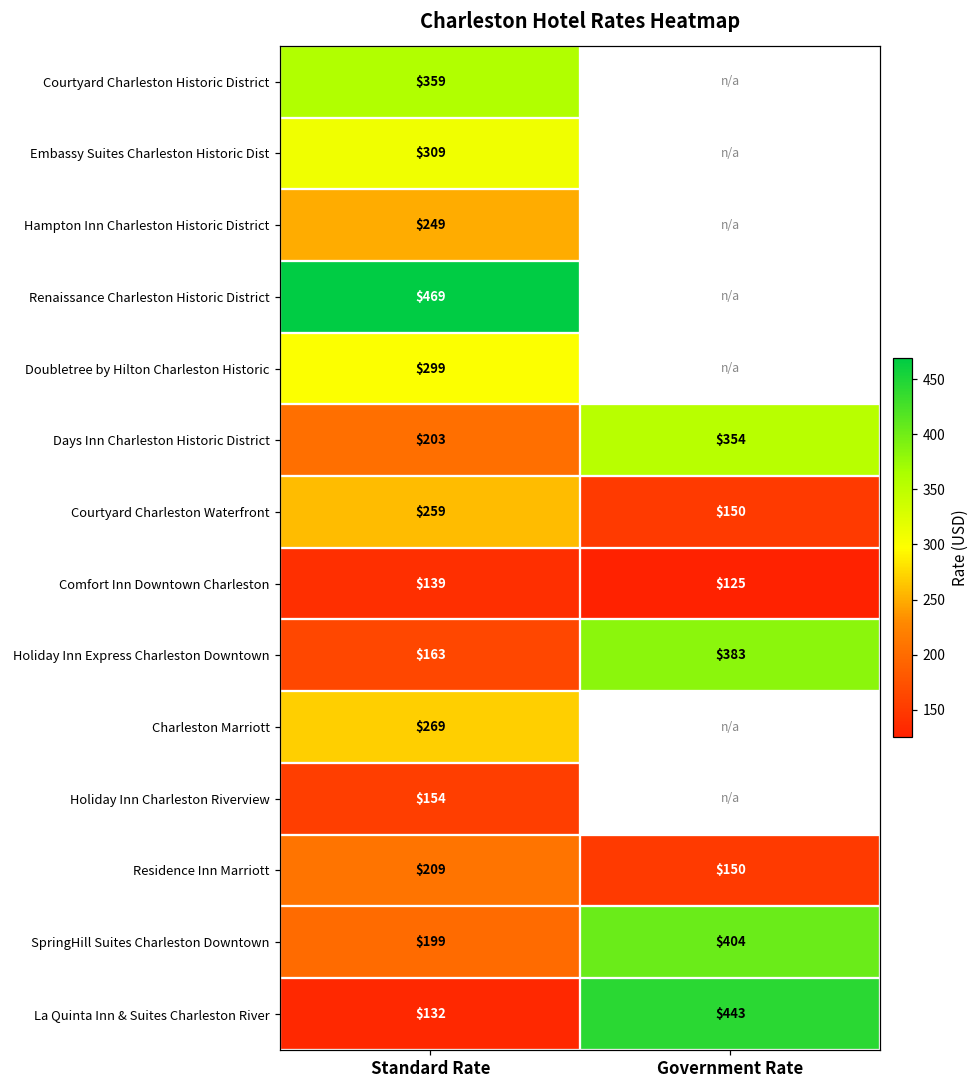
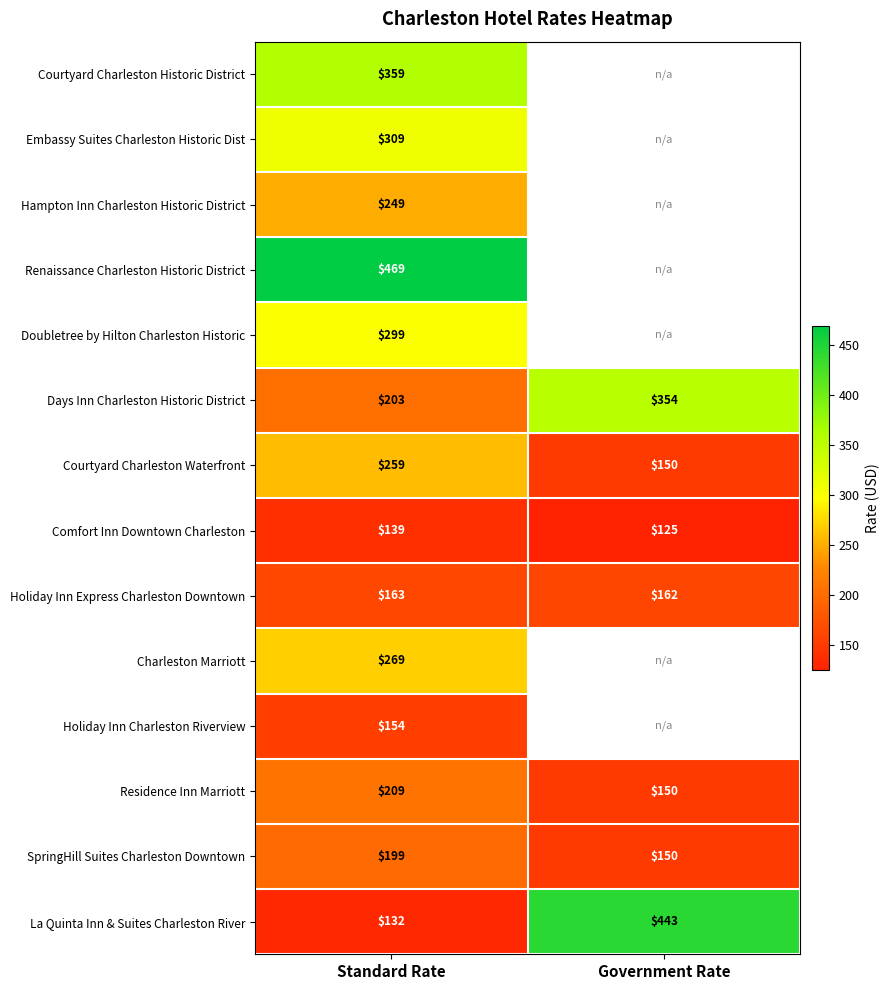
Holiday Inn Express Charleston Downtown, Government Rate: $383 -> $162
SpringHill Suites Charleston Downtown, Government Rate: $404 -> $150
